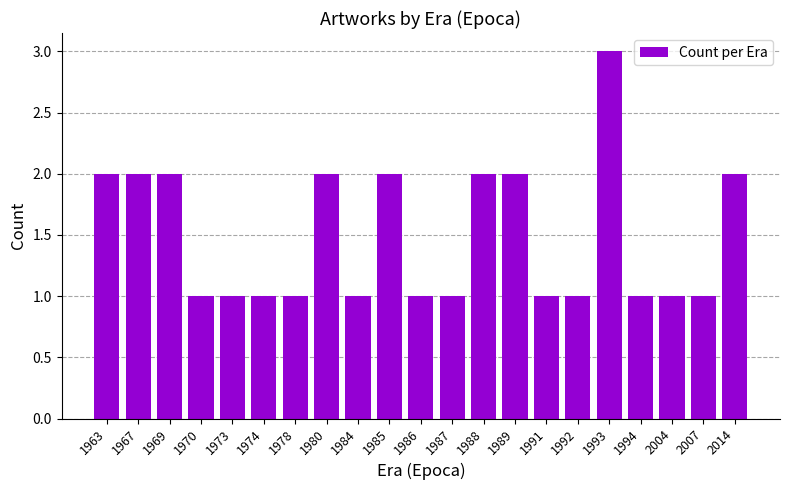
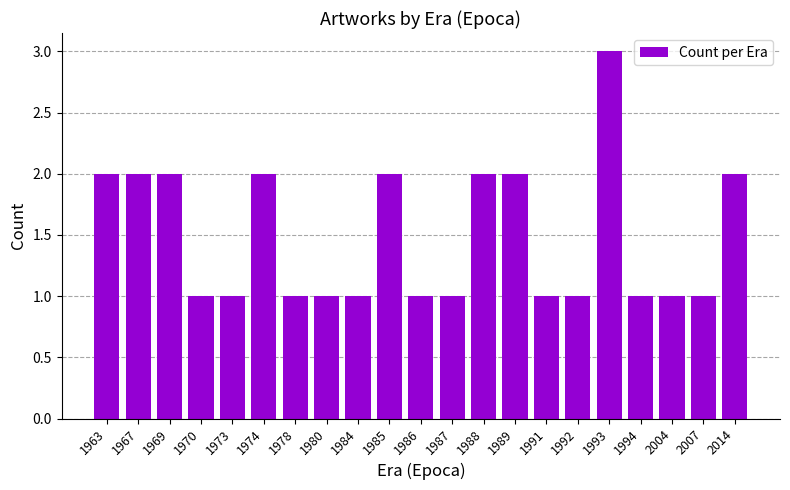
1974: 1 -> 2
1980: 2 -> 1
